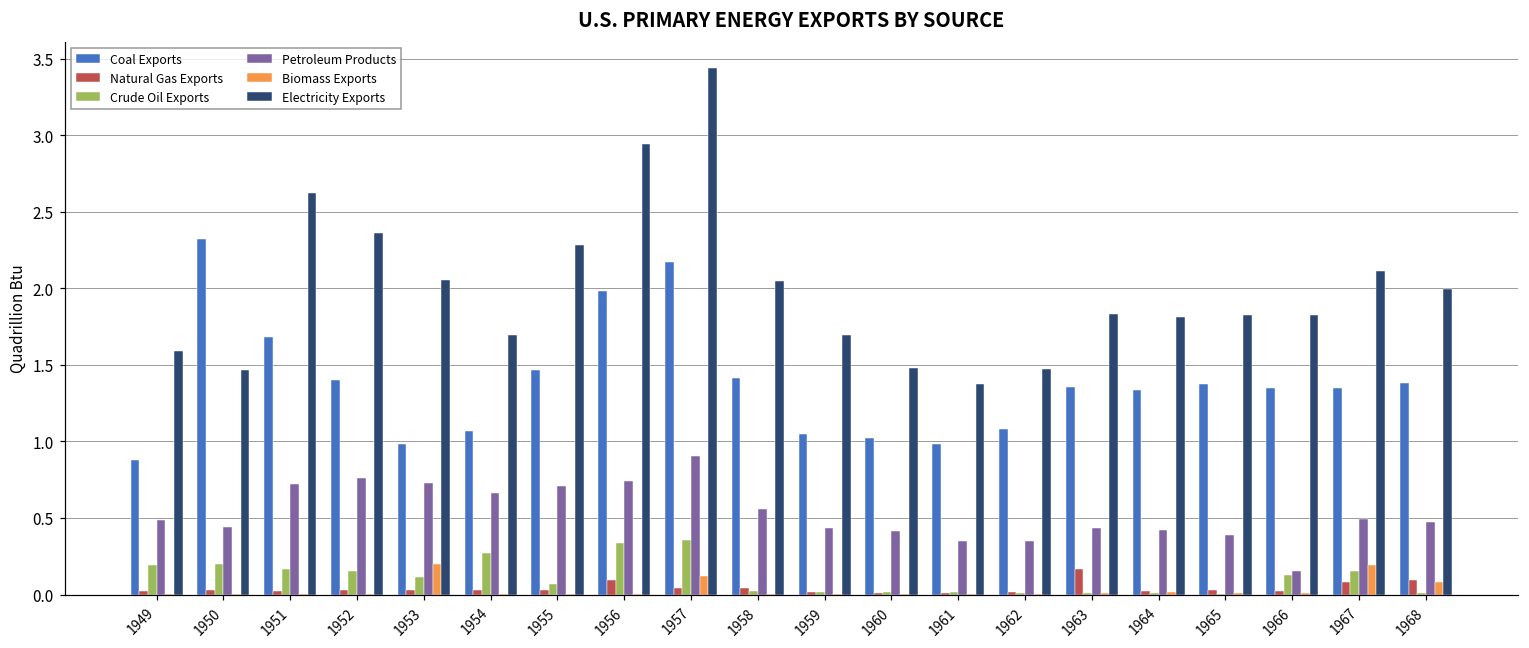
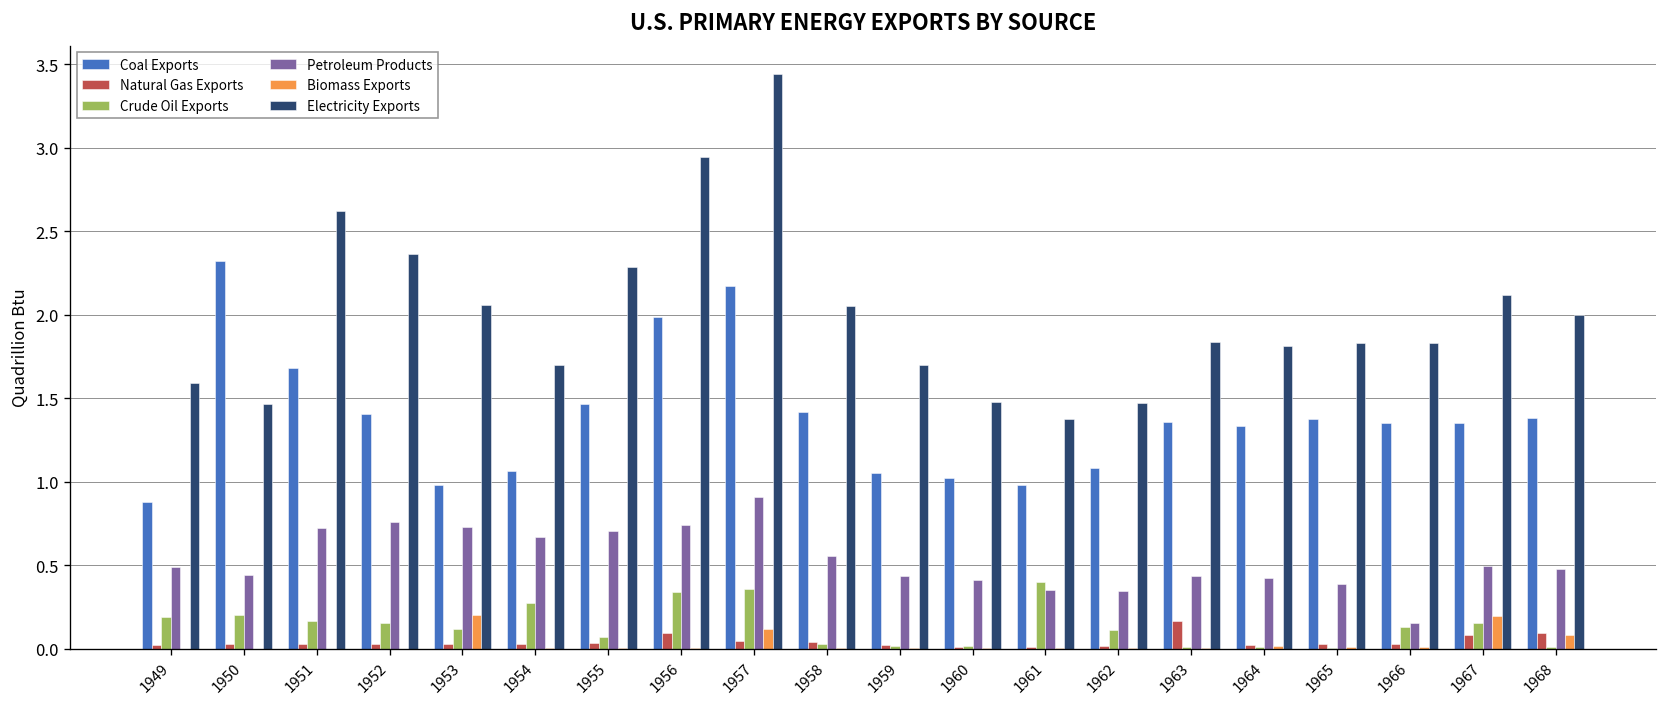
Crude Oil Exports, 1961: 0.02 -> 0.40
Crude Oil Exports, 1962: 0.01 -> 0.11
